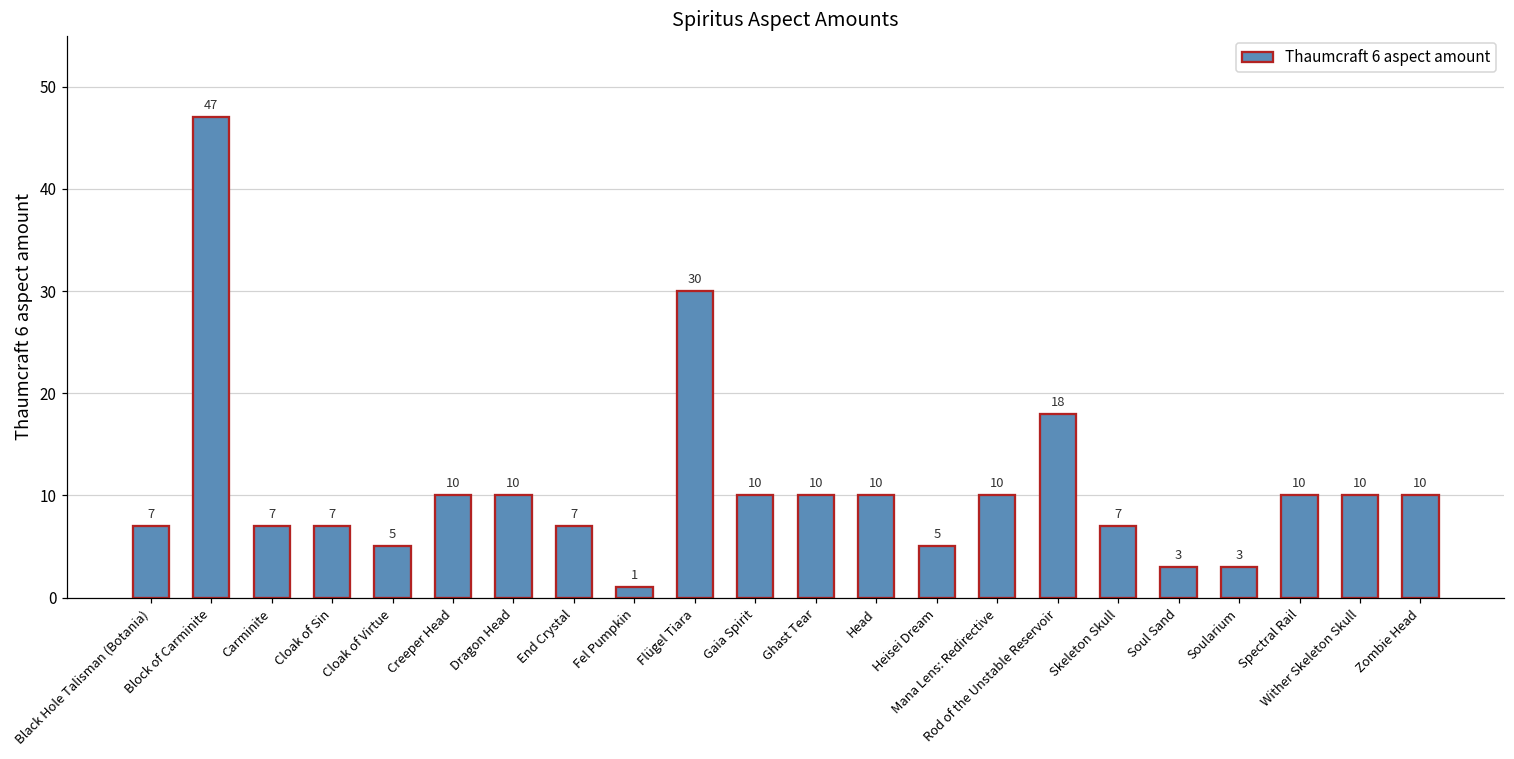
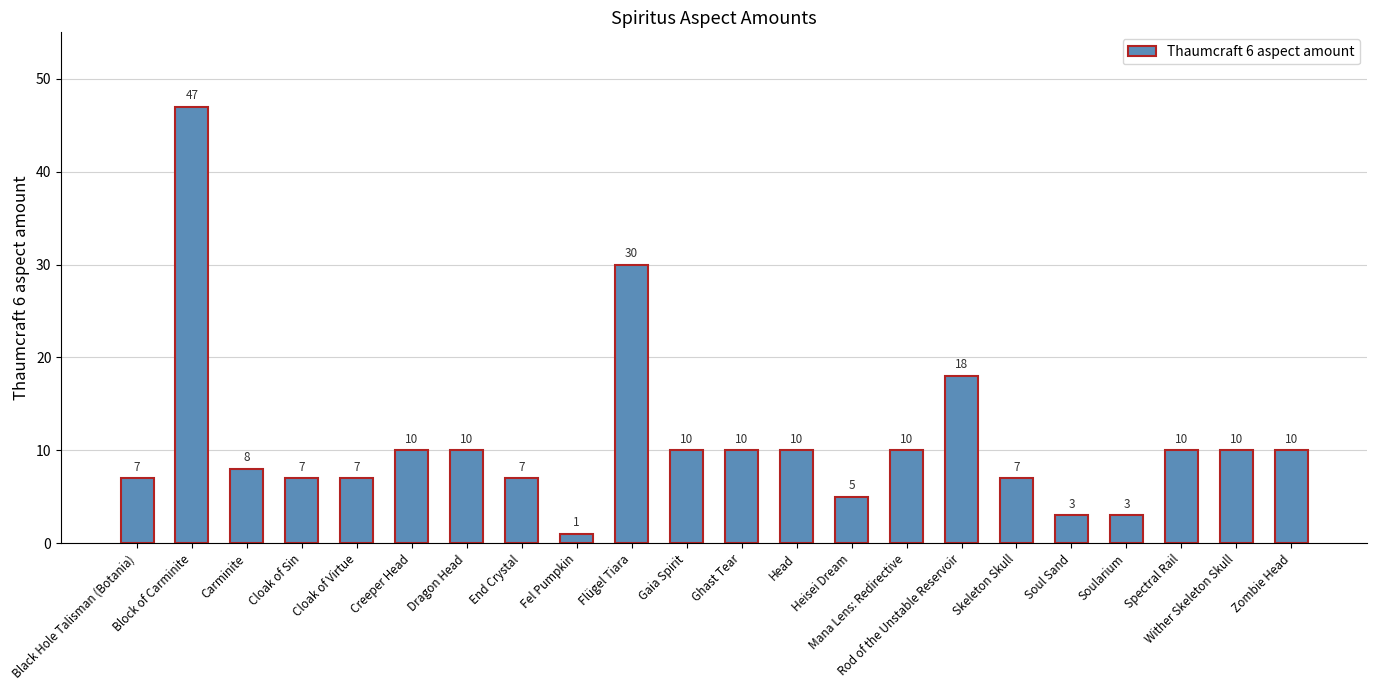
Carminite: 7 -> 8
Cloak of Virtue: 5 -> 7
